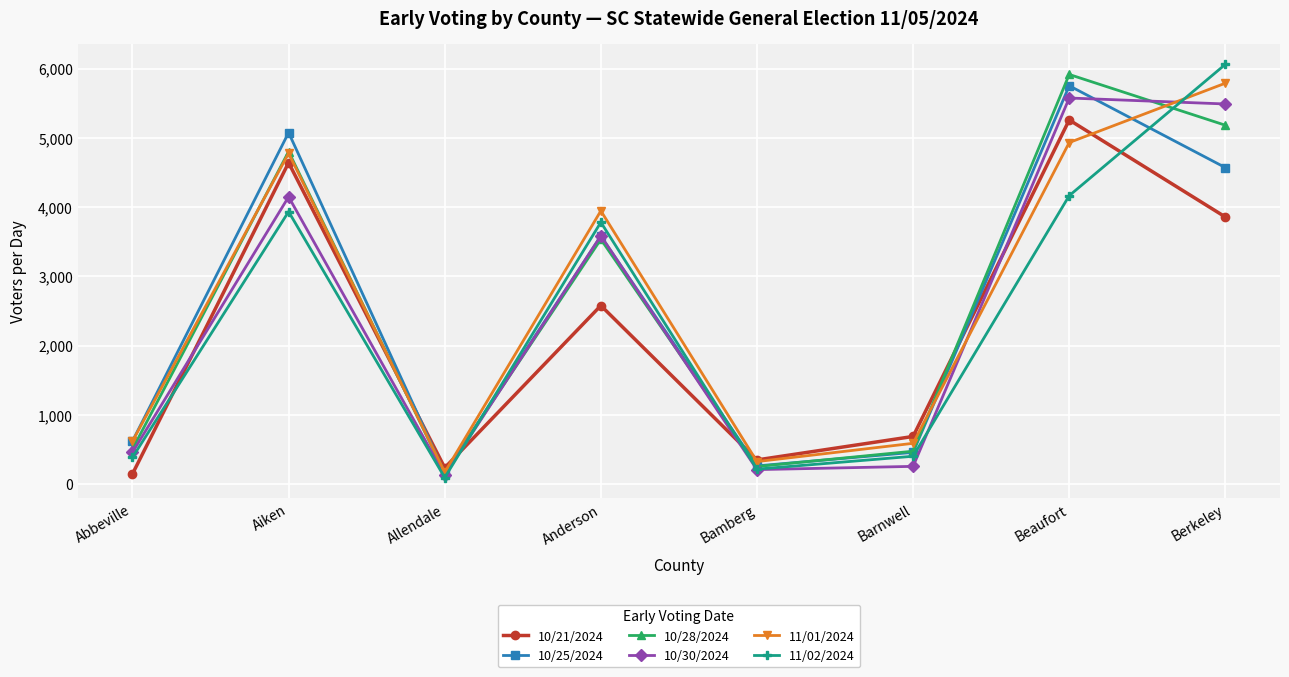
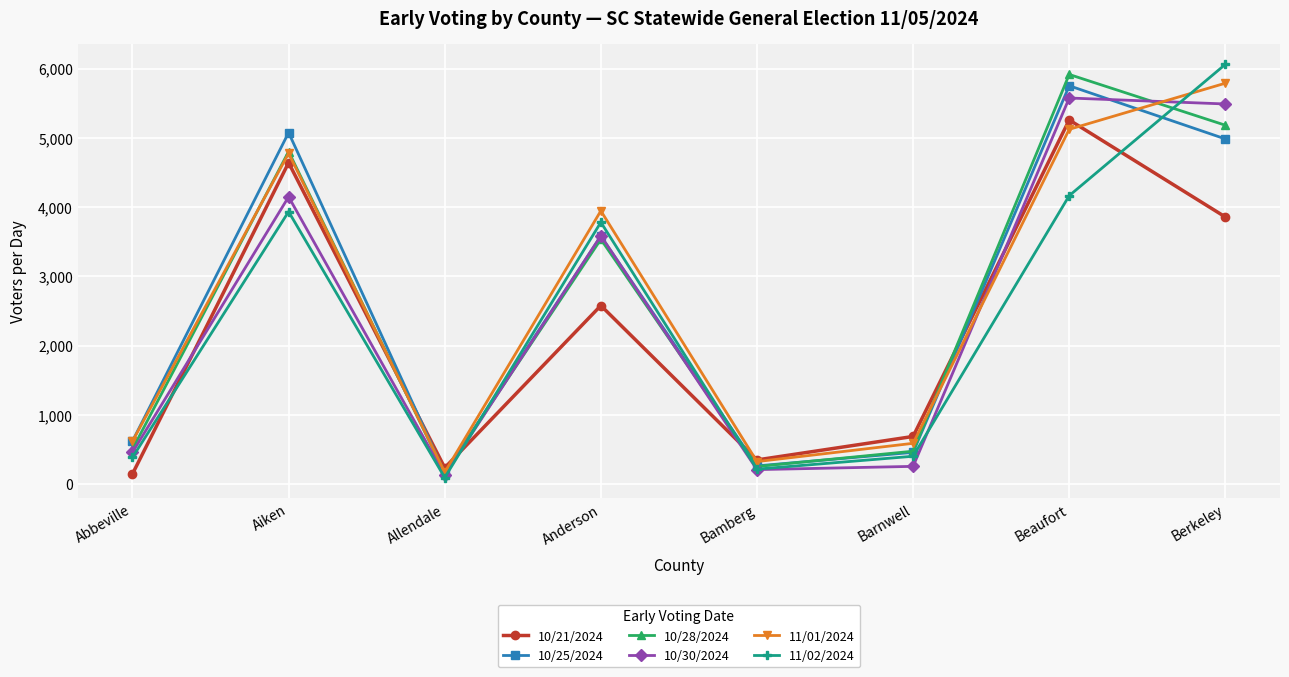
11/01/2024, Beaufort: 4,900 -> 5,100
10/25/2024, Berkeley: 4,600 -> 5,000
